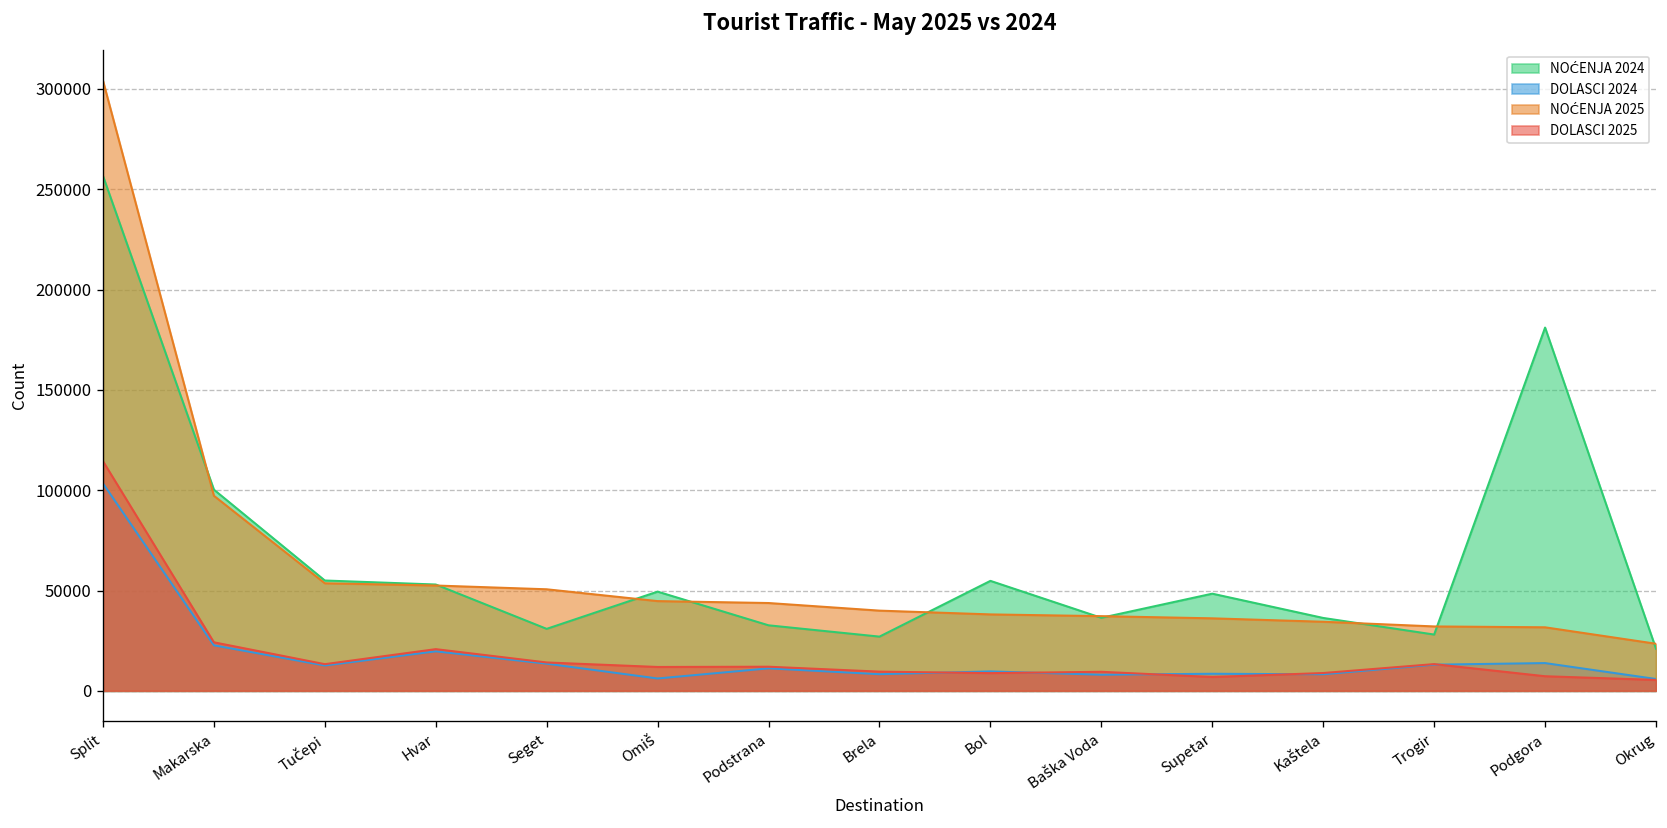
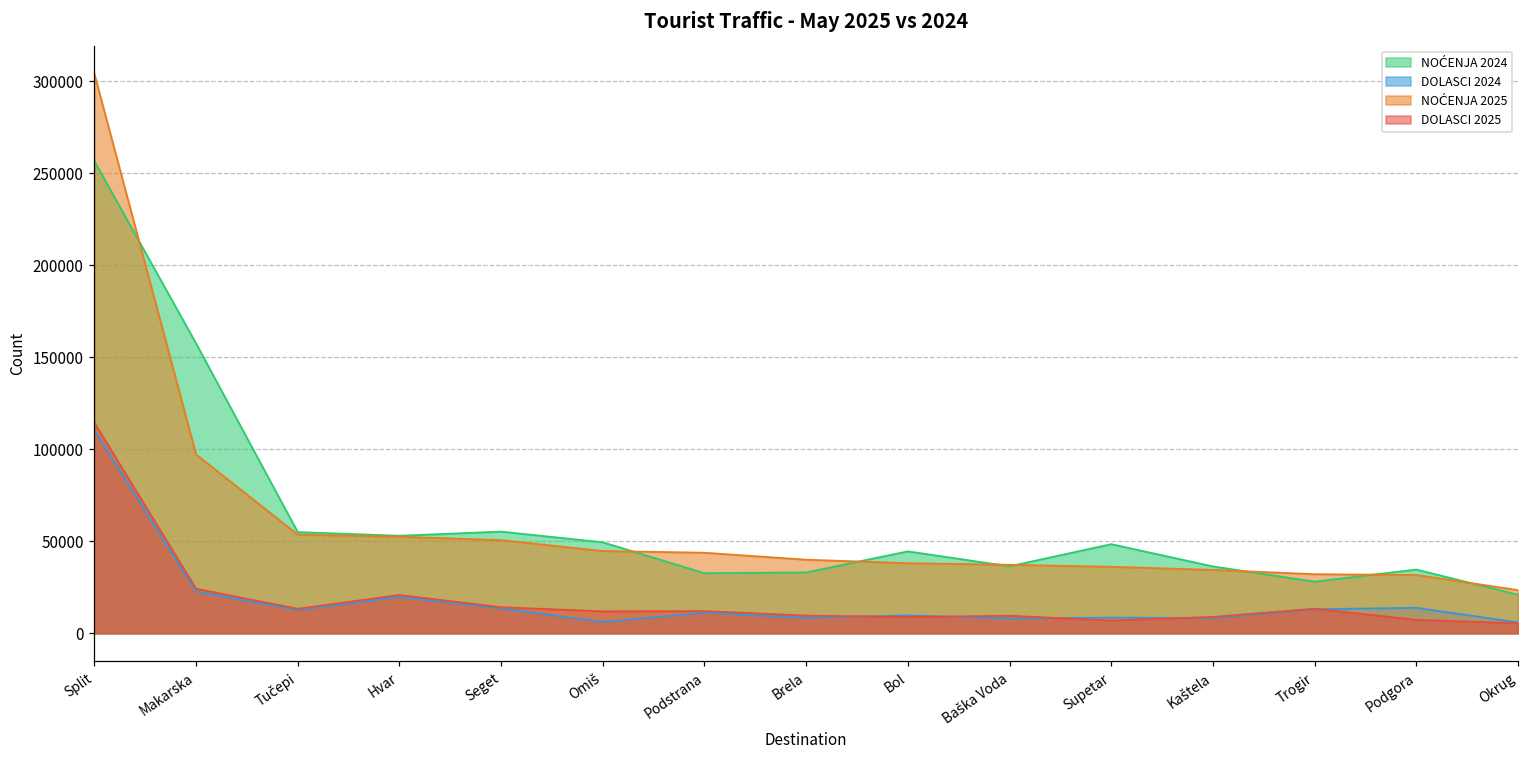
DOLASCI 2024, Split: 103000 -> 110000
NOĆENJA 2024, Makarska: 100000 -> 158000
NOĆENJA 2024, Seget: 31000 -> 55000
NOĆENJA 2024, Brela: 27000 -> 33000
NOĆENJA 2024, Bol: 55000 -> 45000
NOĆENJA 2024, Podgora: 181000 -> 35000
